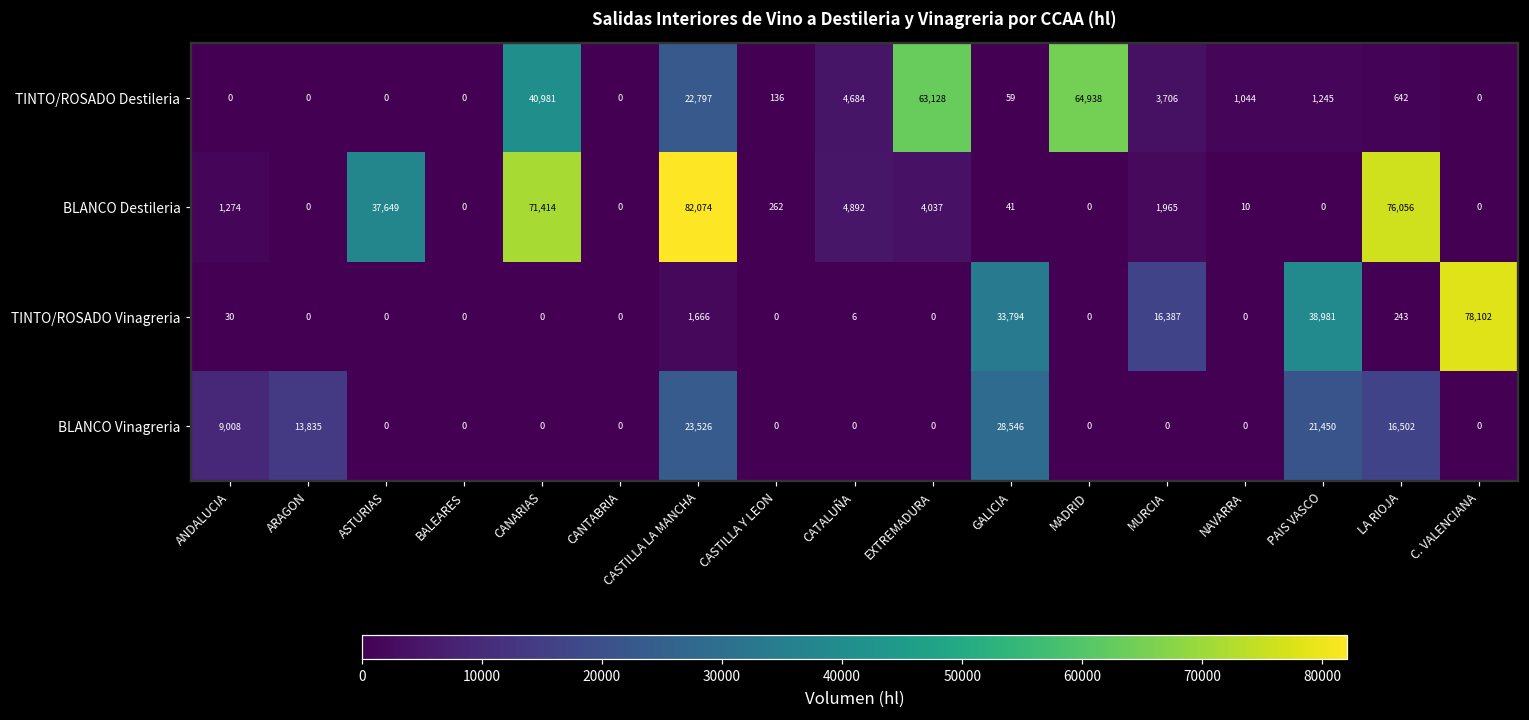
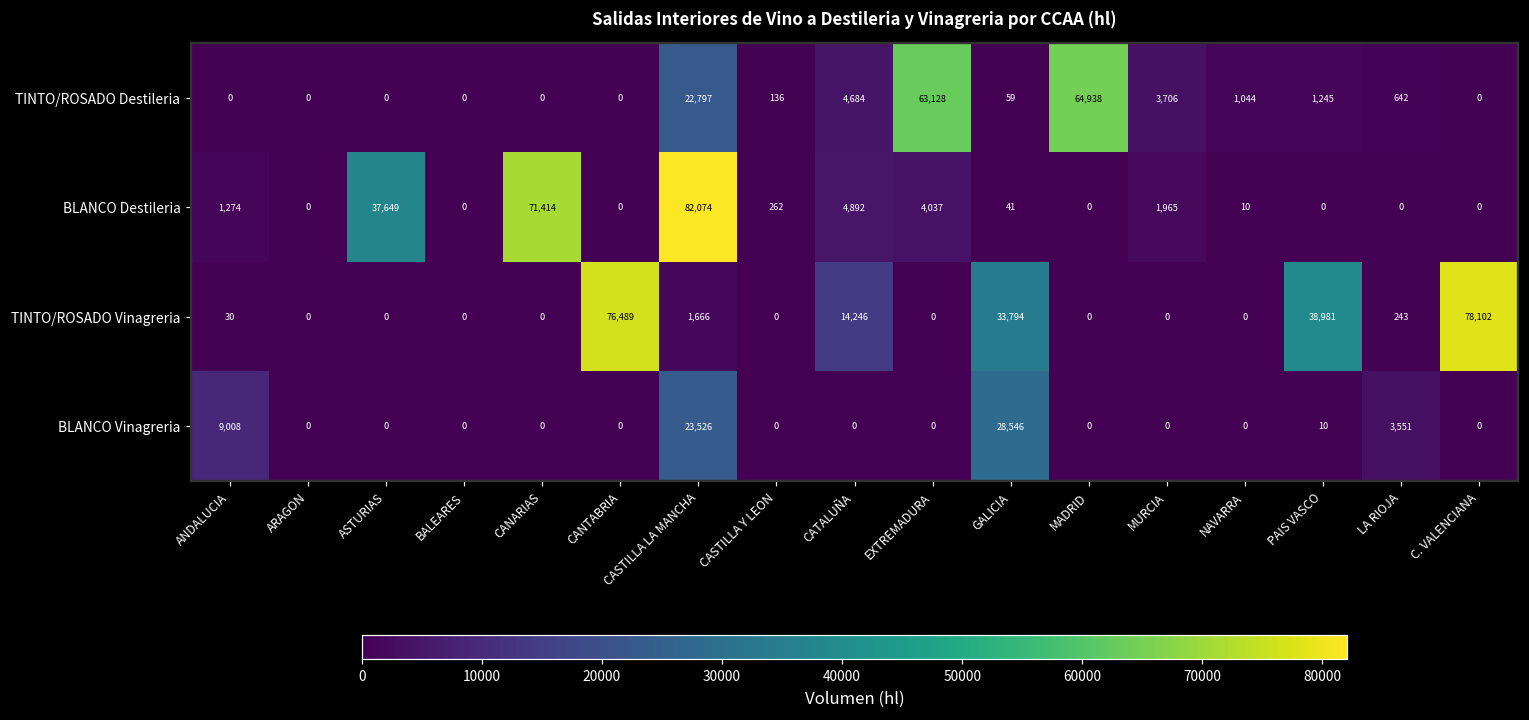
TINTO/ROSADO Destileria, CANARIAS: 40,981 -> 0
BLANCO Destileria, LA RIOJA: 76,056 -> 0
TINTO/ROSADO Vinagreria, CANTABRIA: 0 -> 76,489
TINTO/ROSADO Vinagreria, CATALUÑA: 6 -> 14,246
TINTO/ROSADO Vinagreria, MURCIA: 16,387 -> 0
BLANCO Vinagreria, ARAGON: 13,835 -> 0
BLANCO Vinagreria, PAIS VASCO: 21,450 -> 10
BLANCO Vinagreria, LA RIOJA: 16,502 -> 3,551
